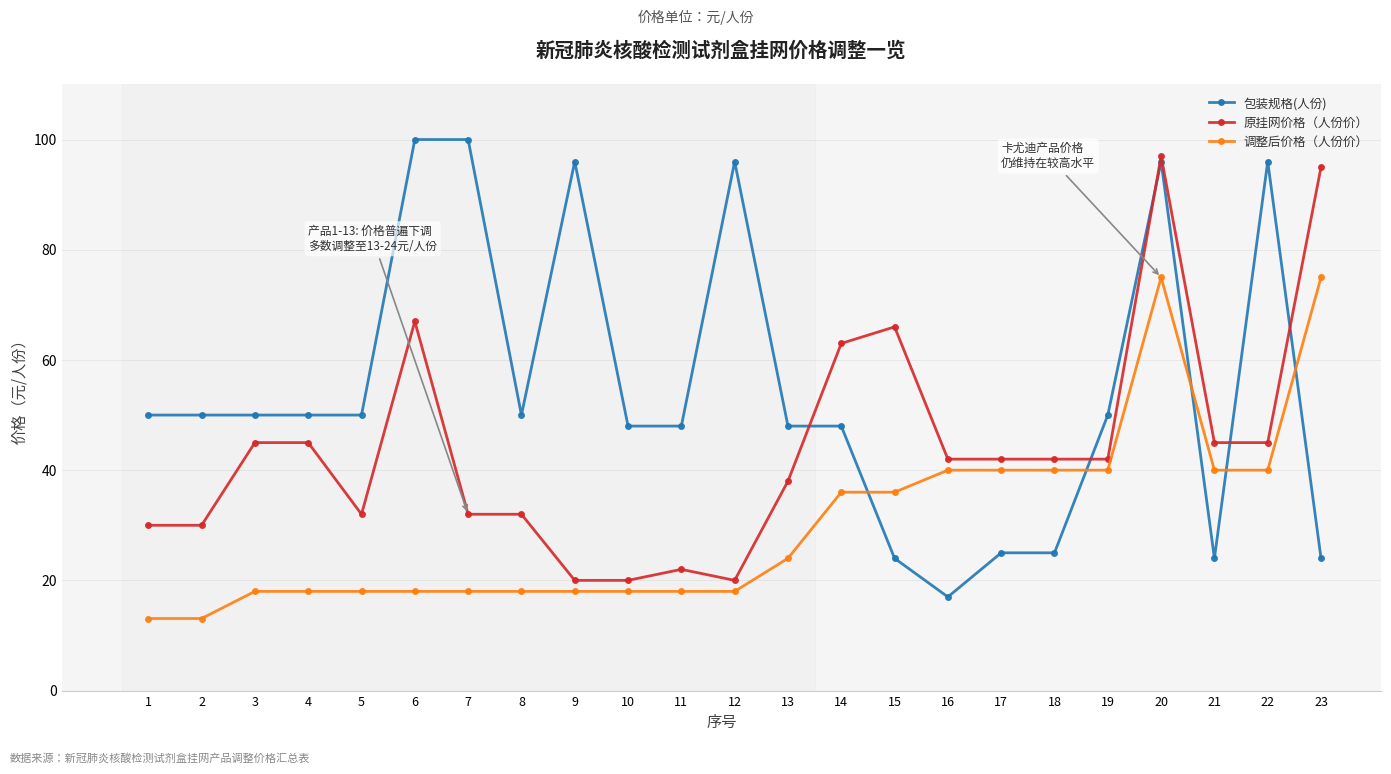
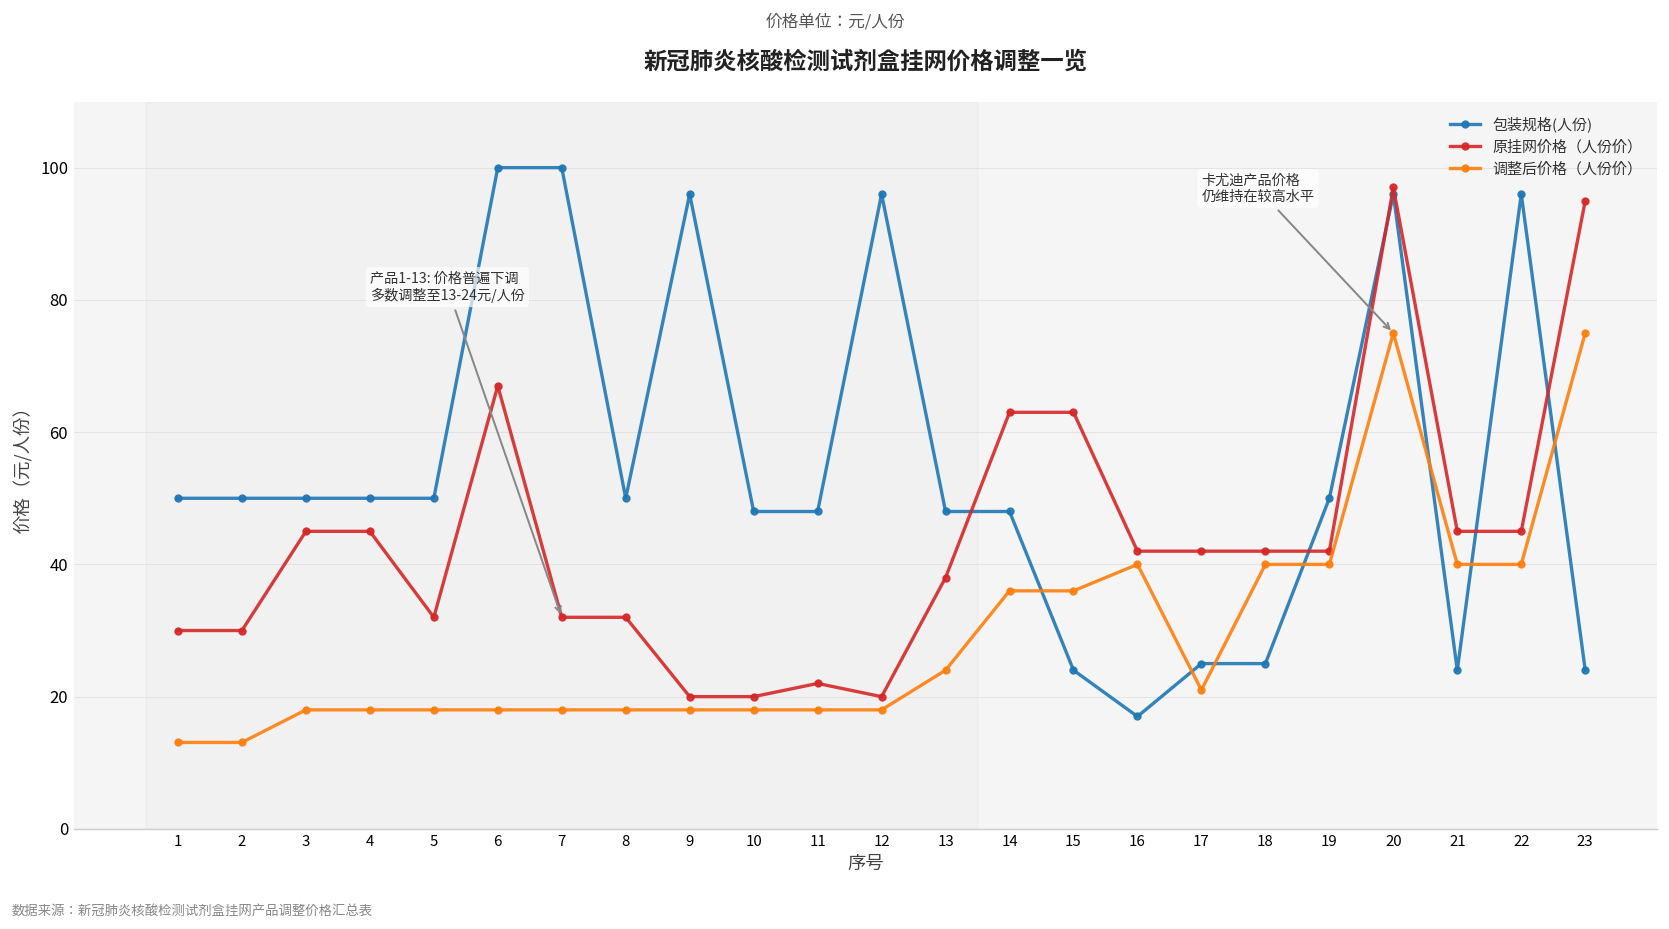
原挂网价格（人份价）, 15: 66 -> 63
调整后价格（人份价）, 17: 40 -> 21
